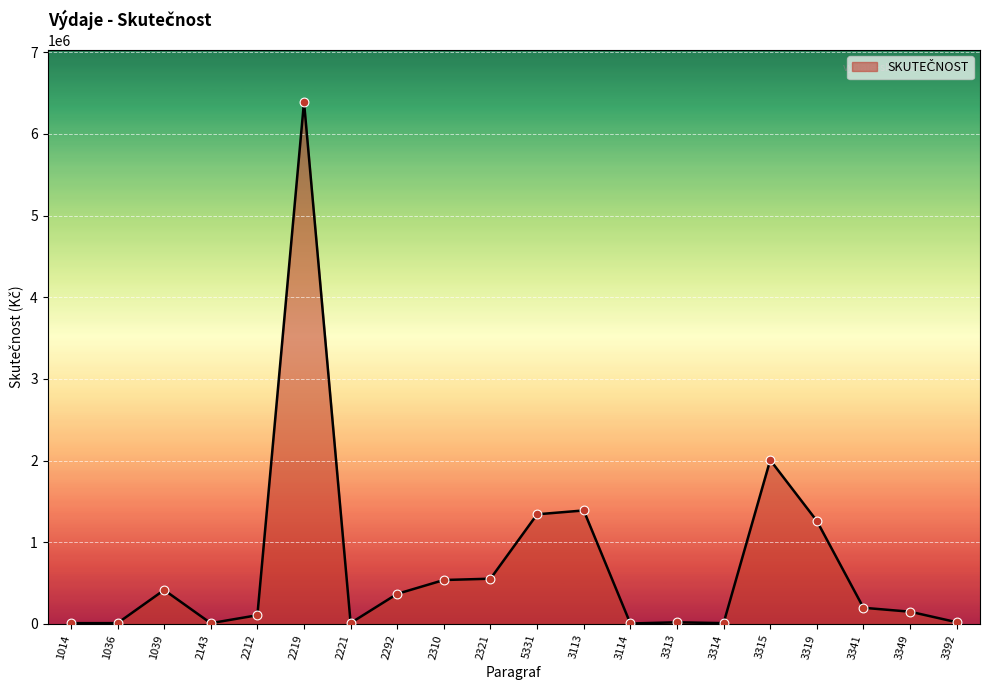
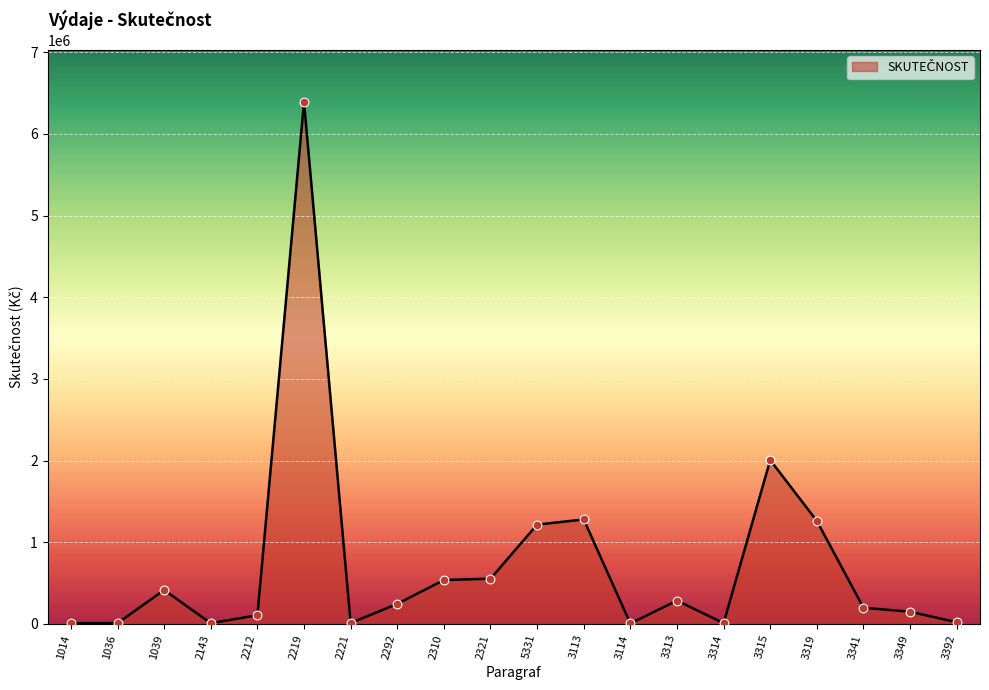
2292: 400000 -> 200000
5331: 1300000 -> 1200000
3113: 1400000 -> 1300000
3313: 0 -> 300000
